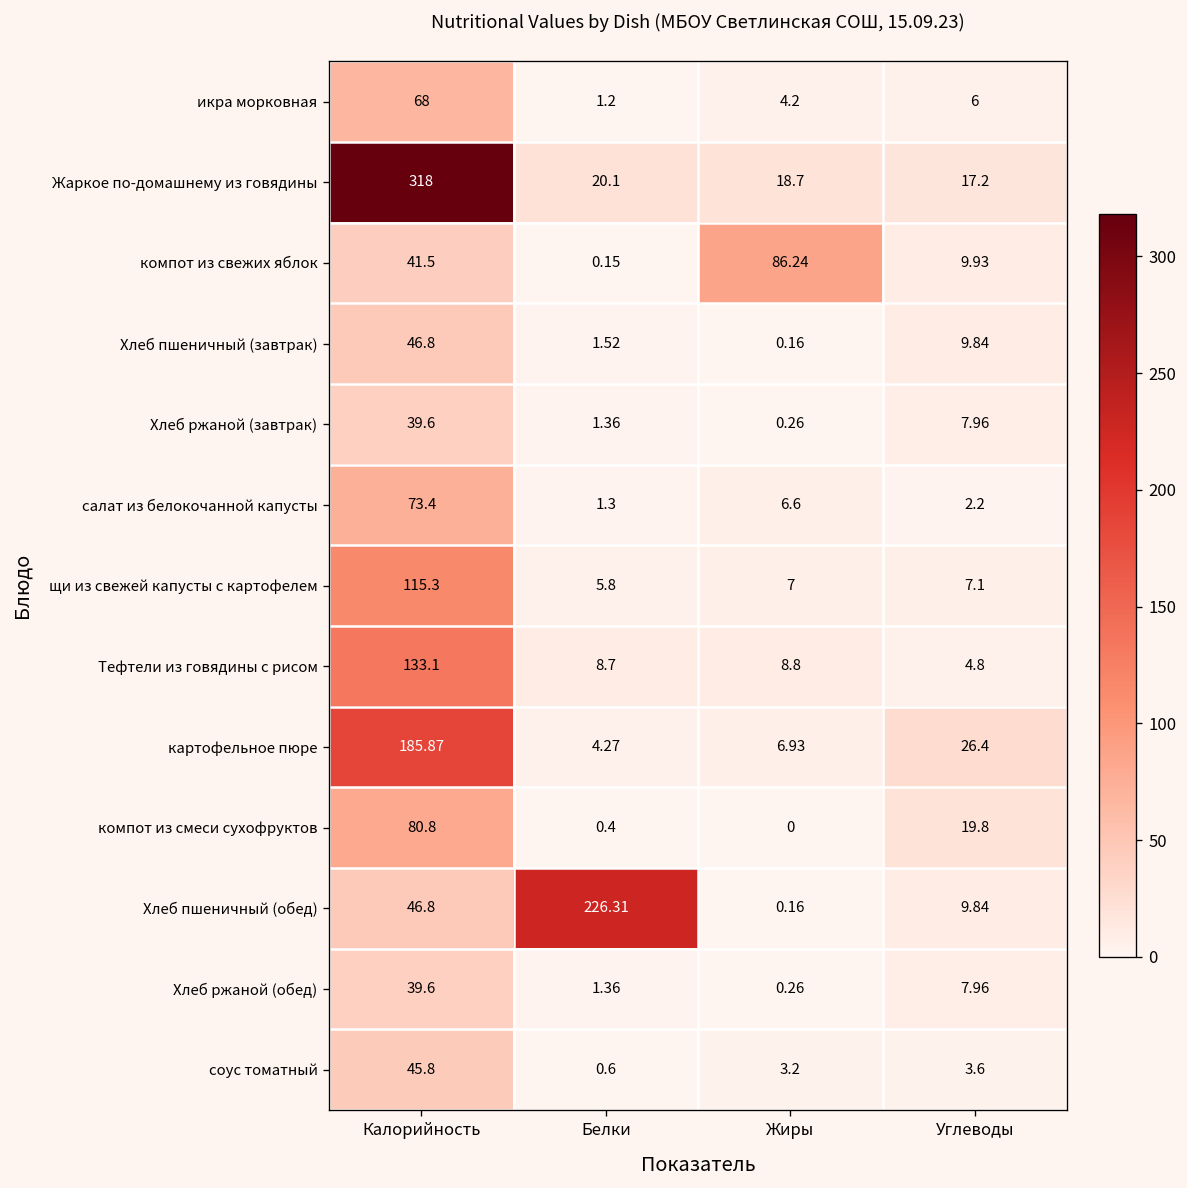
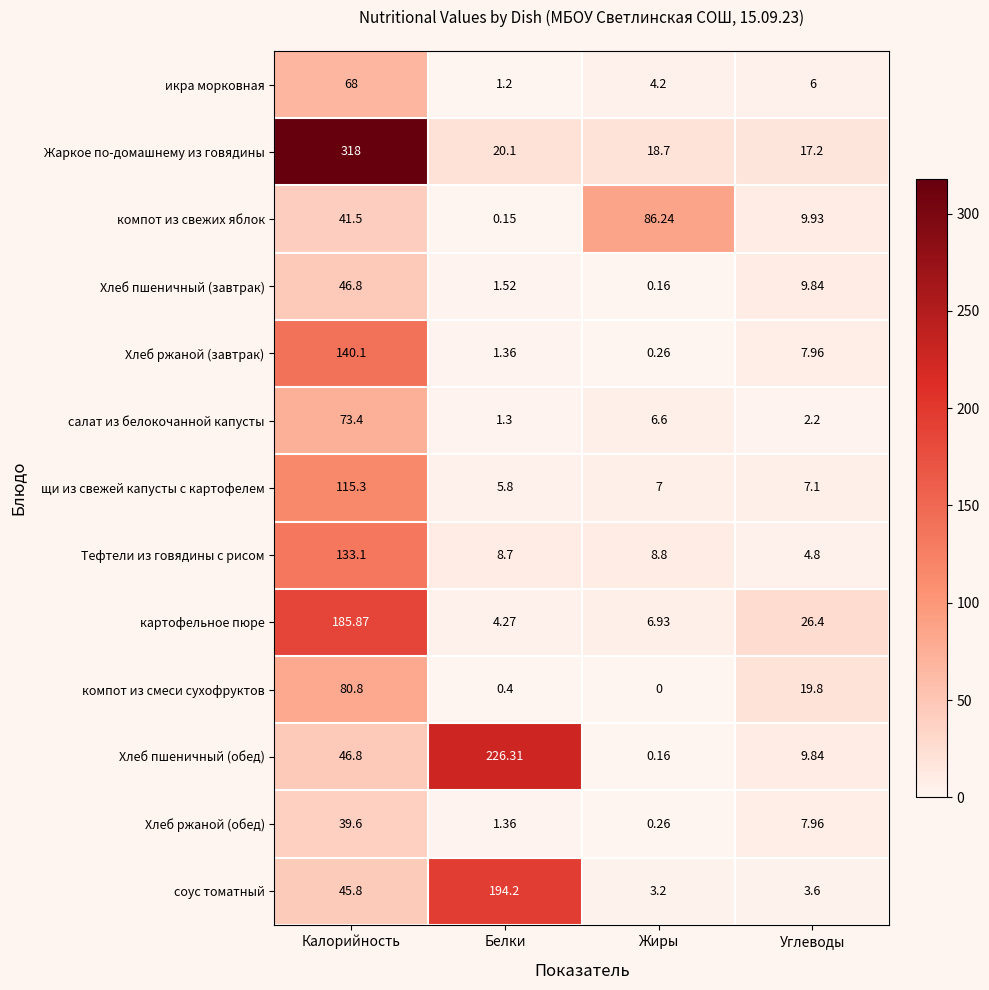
Хлеб ржаной (завтрак), Калорийность: 39.6 -> 140.1
соус томатный, Белки: 0.6 -> 194.2
